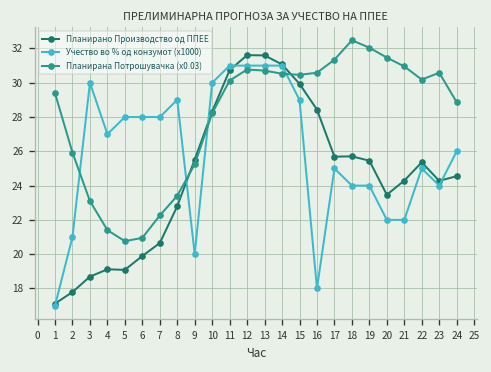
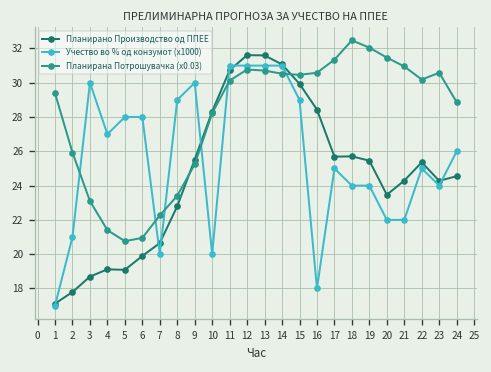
Учество во % од конзумот (x1000), 7: 28.0 -> 20.0
Учество во % од конзумот (x1000), 9: 20.0 -> 30.0
Учество во % од конзумот (x1000), 10: 30.0 -> 20.0
